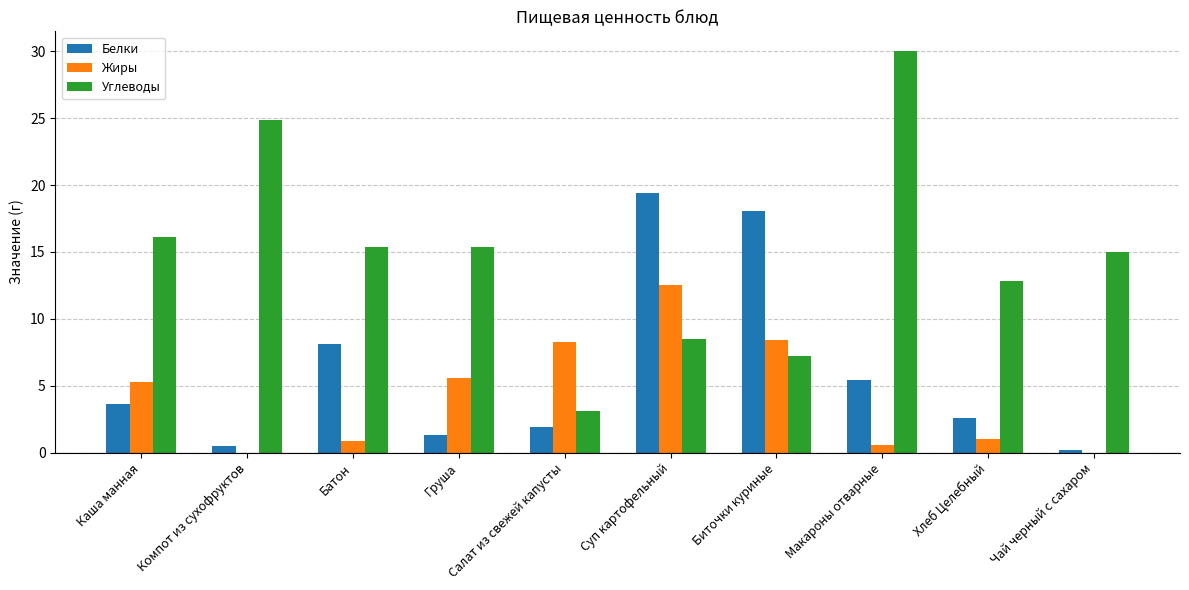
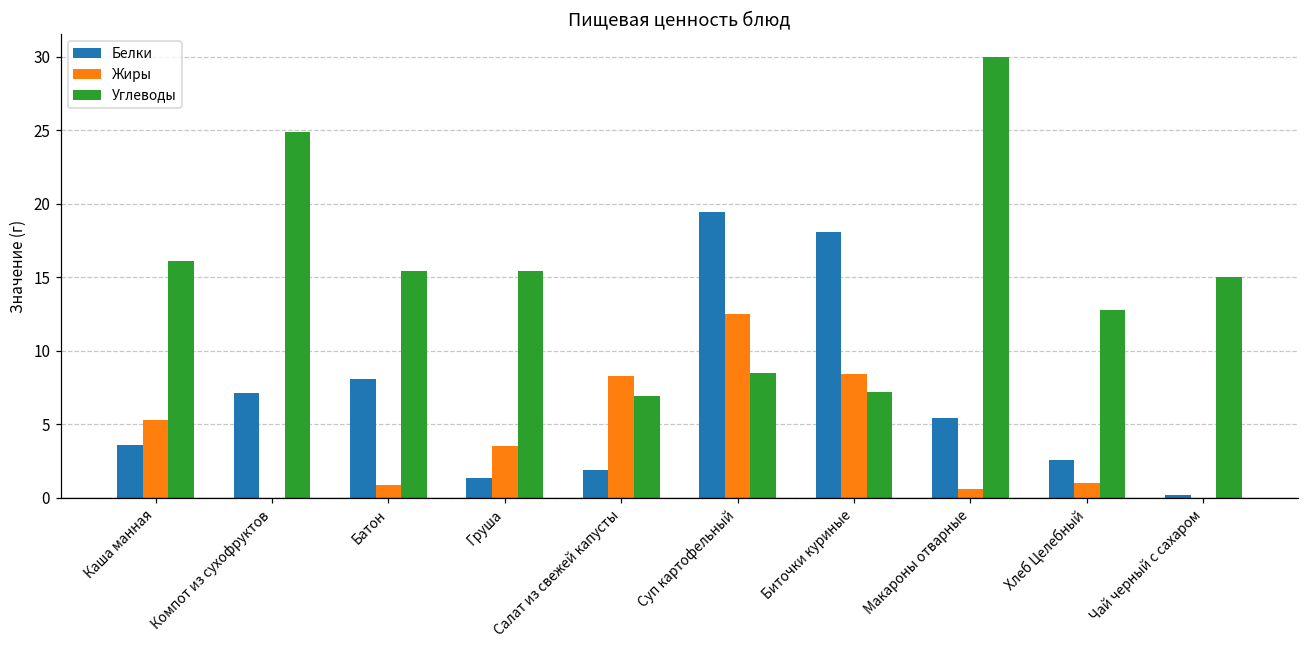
Белки, Компот из сухофруктов: 0.5 -> 7.1
Жиры, Груша: 5.6 -> 3.5
Углеводы, Салат из свежей капусты: 3.1 -> 6.9
